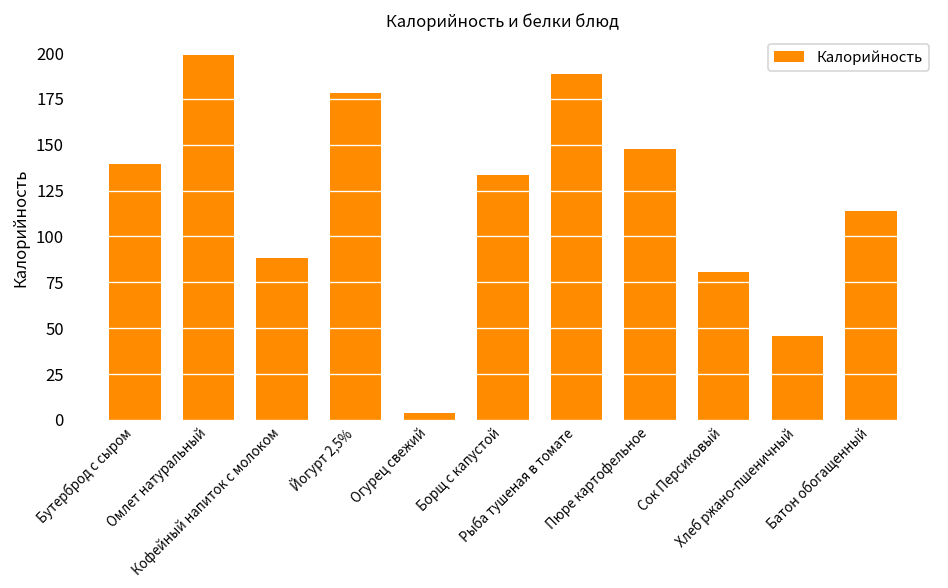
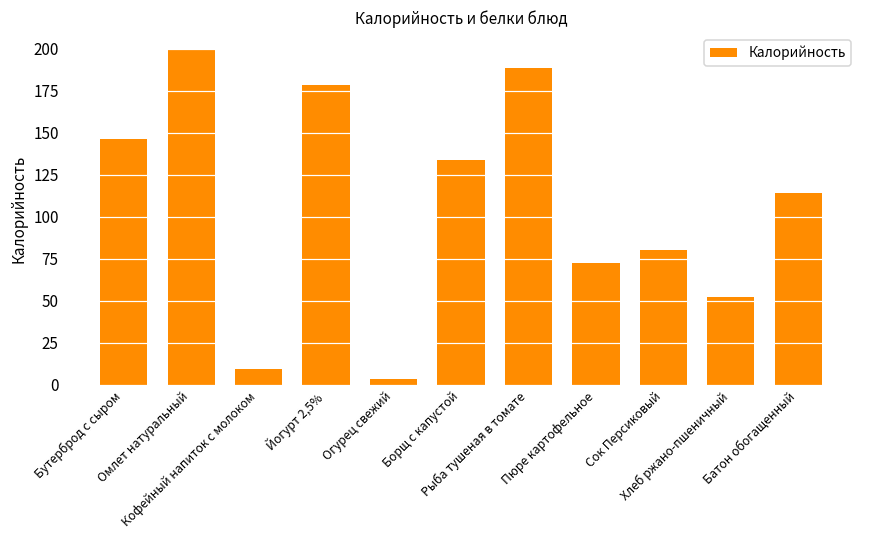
Бутерброд с сыром: 139 -> 146
Кофейный напиток с молоком: 88 -> 10
Пюре картофельное: 148 -> 73
Хлеб ржано-пшеничный: 46 -> 52
